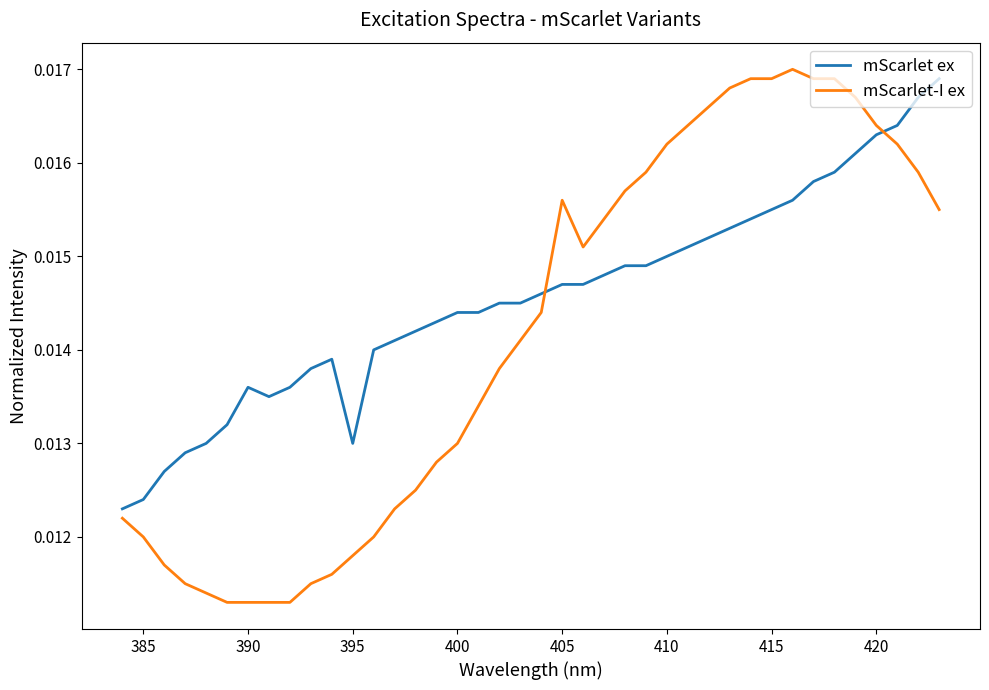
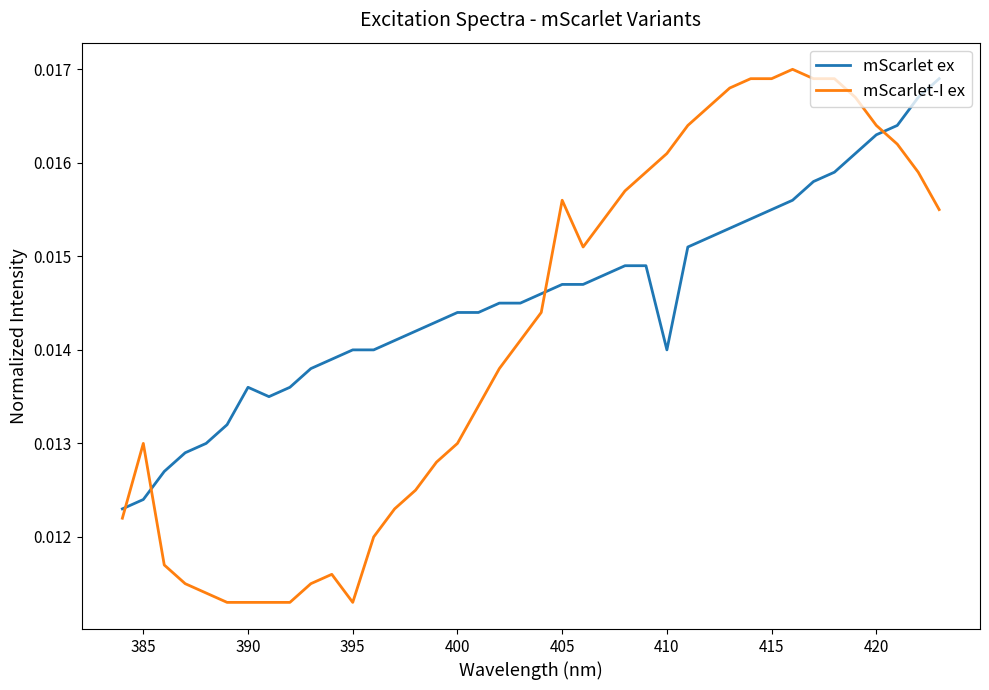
mScarlet-I ex, 385: 0.012 -> 0.013
mScarlet ex, 395: 0.013 -> 0.014
mScarlet-I ex, 395: 0.0118 -> 0.0113
mScarlet ex, 410: 0.015 -> 0.014
mScarlet-I ex, 410: 0.0162 -> 0.0161
